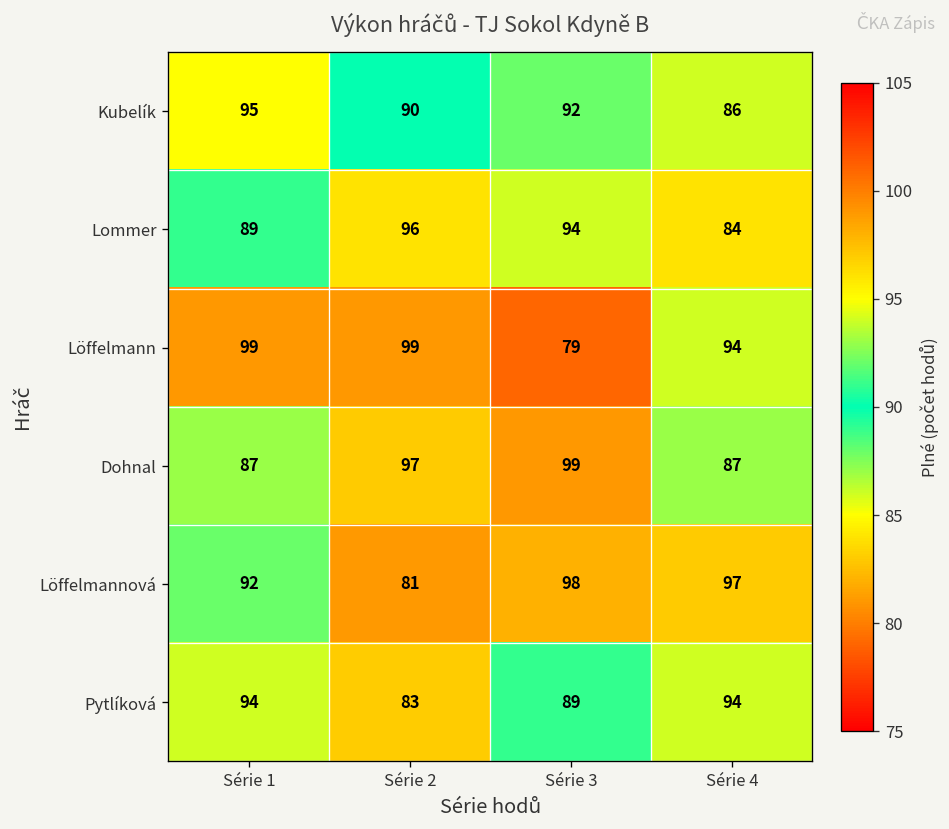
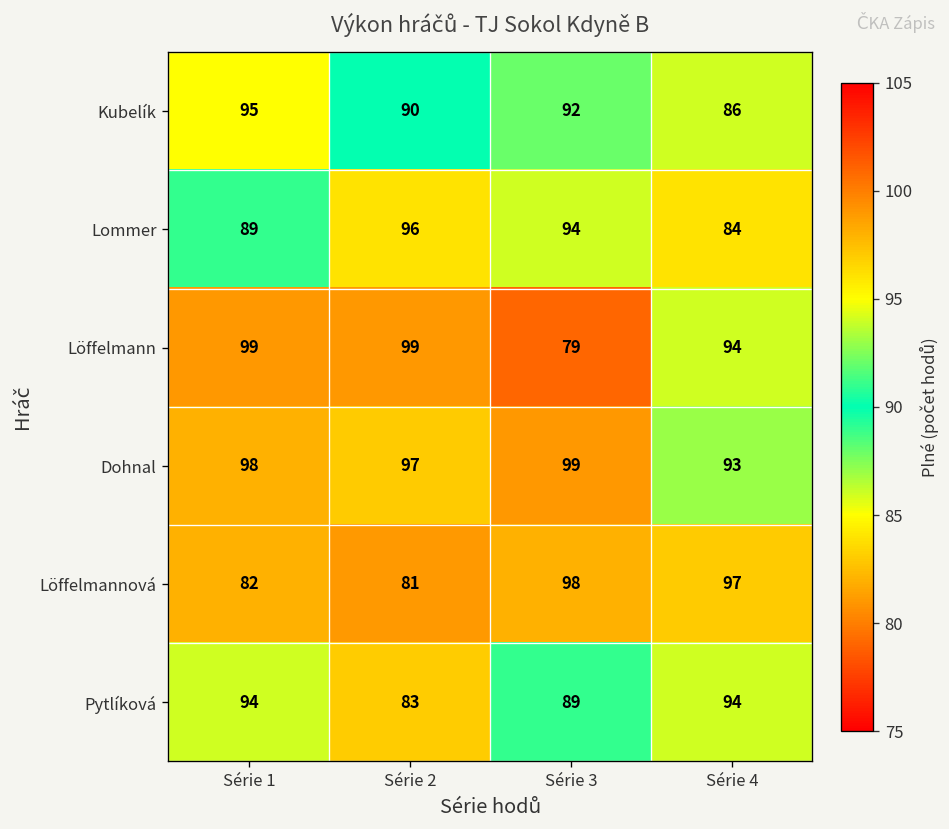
Dohnal, Série 1: 87 -> 98
Dohnal, Série 4: 87 -> 93
Löffelmannová, Série 1: 92 -> 82
